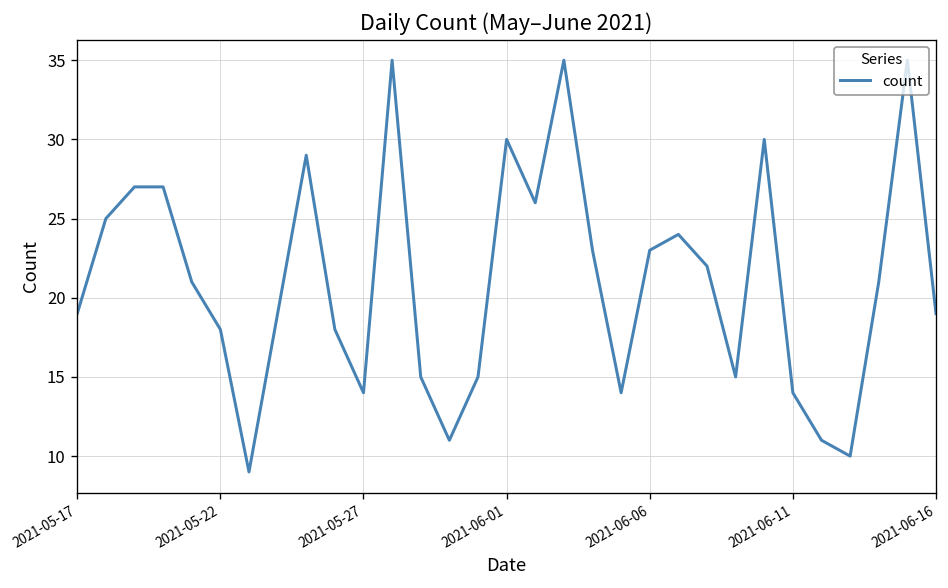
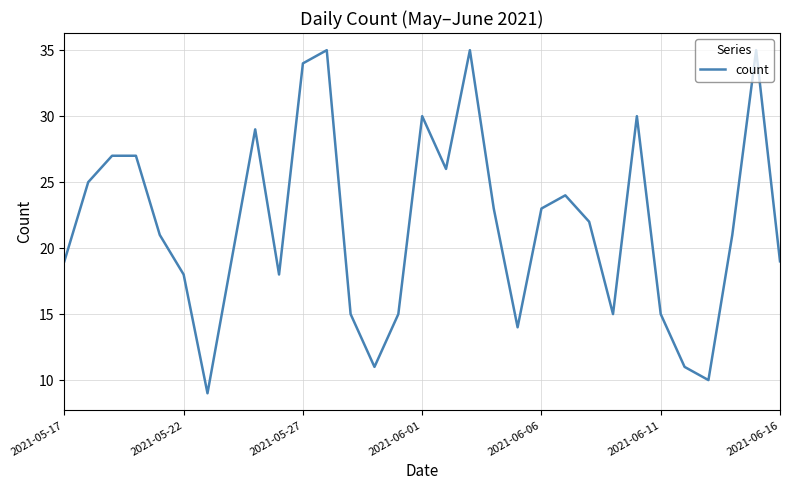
2021-05-27: 14 -> 34
2021-06-11: 14 -> 15
